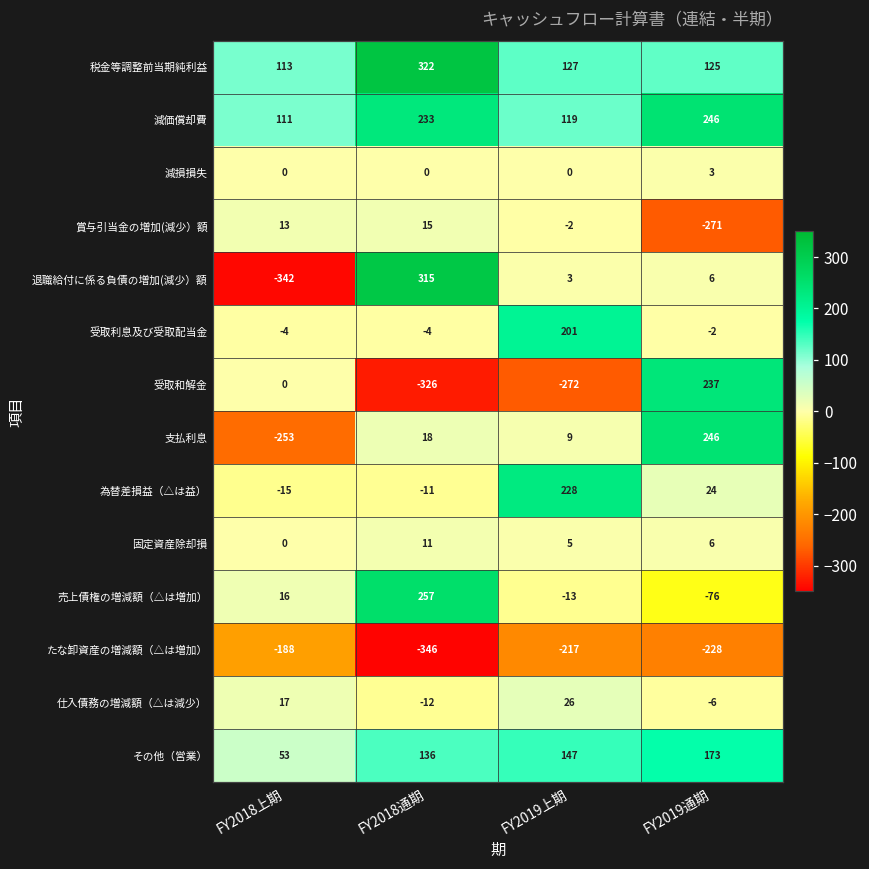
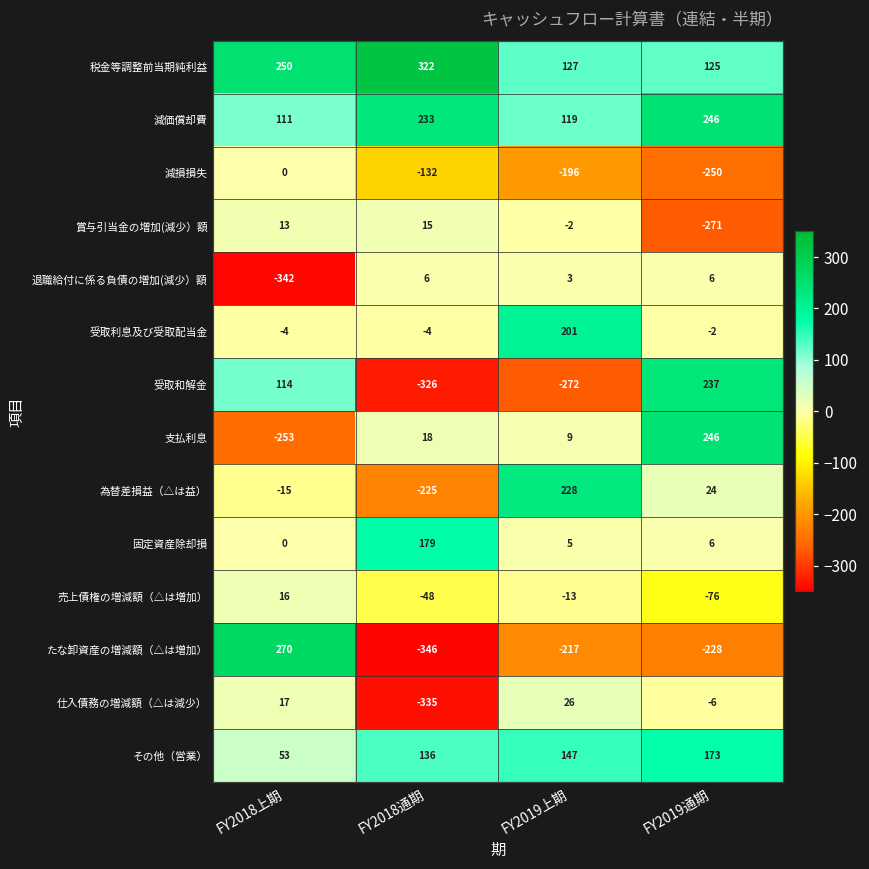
税金等調整前当期純利益, FY2018上期: 113 -> 250
減損損失, FY2018通期: 0 -> -132
減損損失, FY2019上期: 0 -> -196
減損損失, FY2019通期: 3 -> -250
退職給付に係る負債の増加(減少）額, FY2018通期: 315 -> 6
受取和解金, FY2018上期: 0 -> 114
為替差損益（△は益）, FY2018通期: -11 -> -225
固定資産除却損, FY2018通期: 11 -> 179
売上債権の増減額（△は増加）, FY2018通期: 257 -> -48
たな卸資産の増減額（△は増加）, FY2018上期: -188 -> 270
仕入債務の増減額（△は減少）, FY2018通期: -12 -> -335
